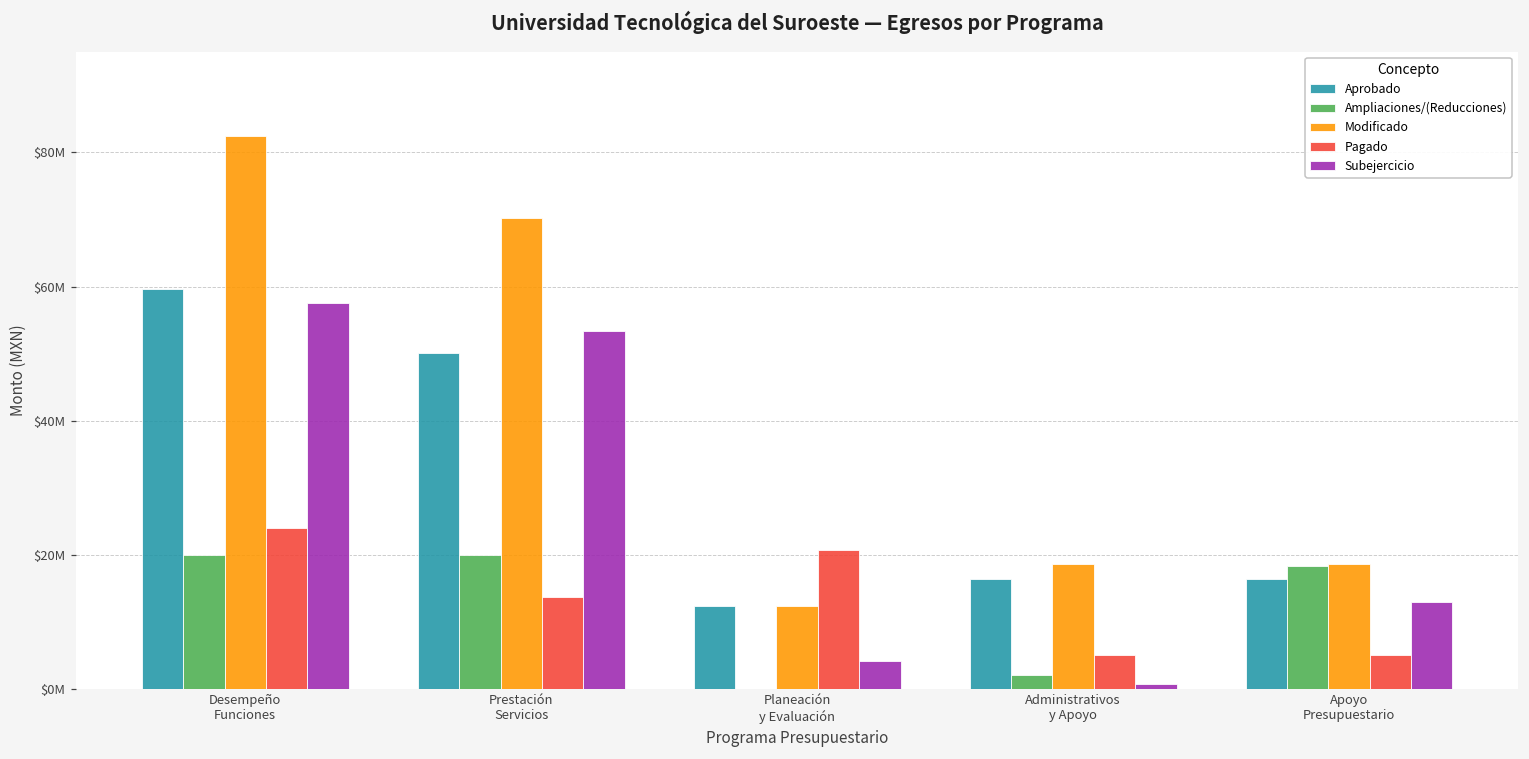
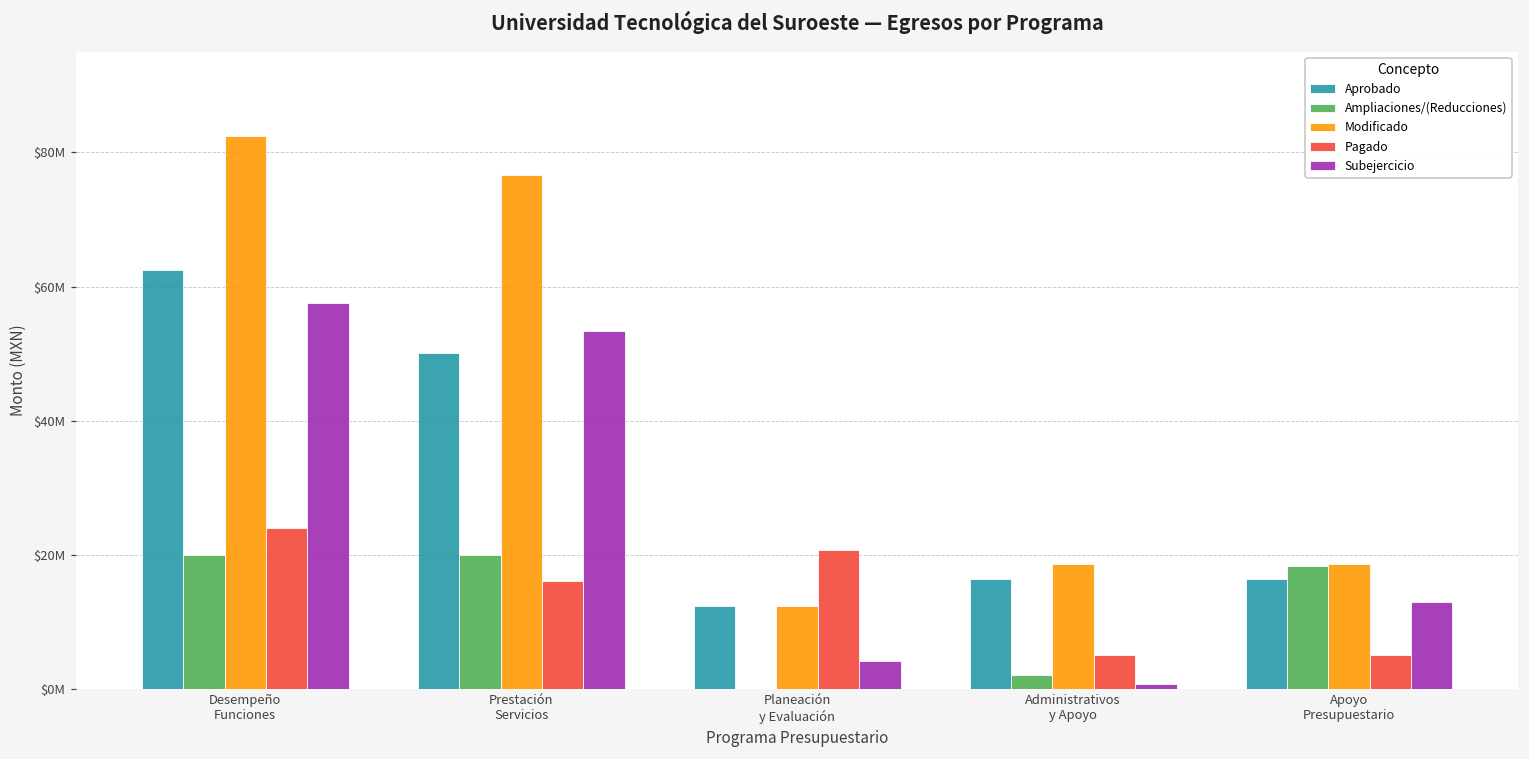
Aprobado, Desempeño Funciones: $60000000 -> $63000000
Modificado, Prestación Servicios: $70000000 -> $77000000
Pagado, Prestación Servicios: $14000000 -> $16000000
